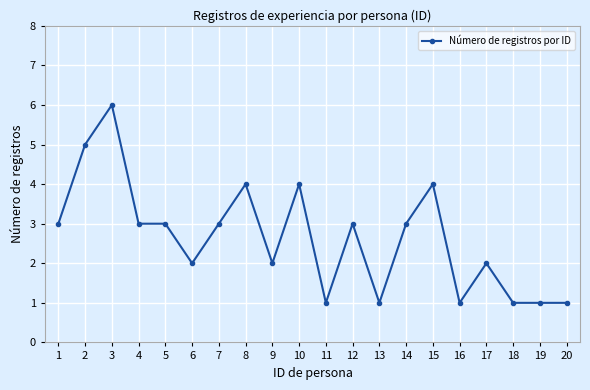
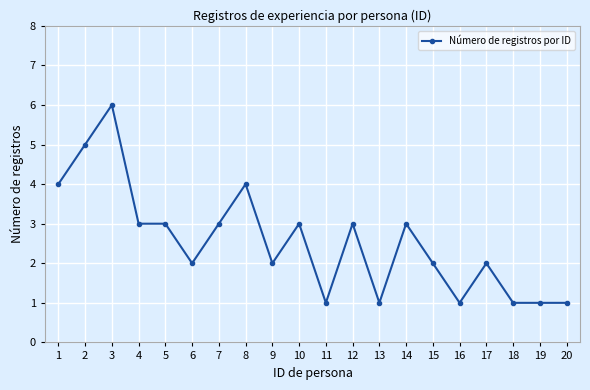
1: 3 -> 4
10: 4 -> 3
15: 4 -> 2
